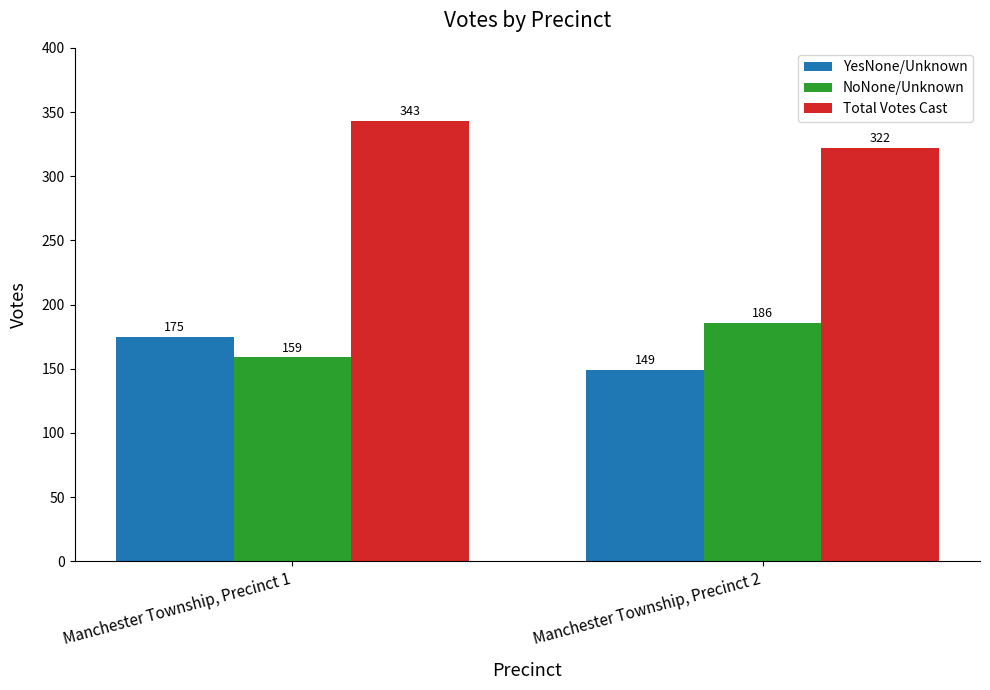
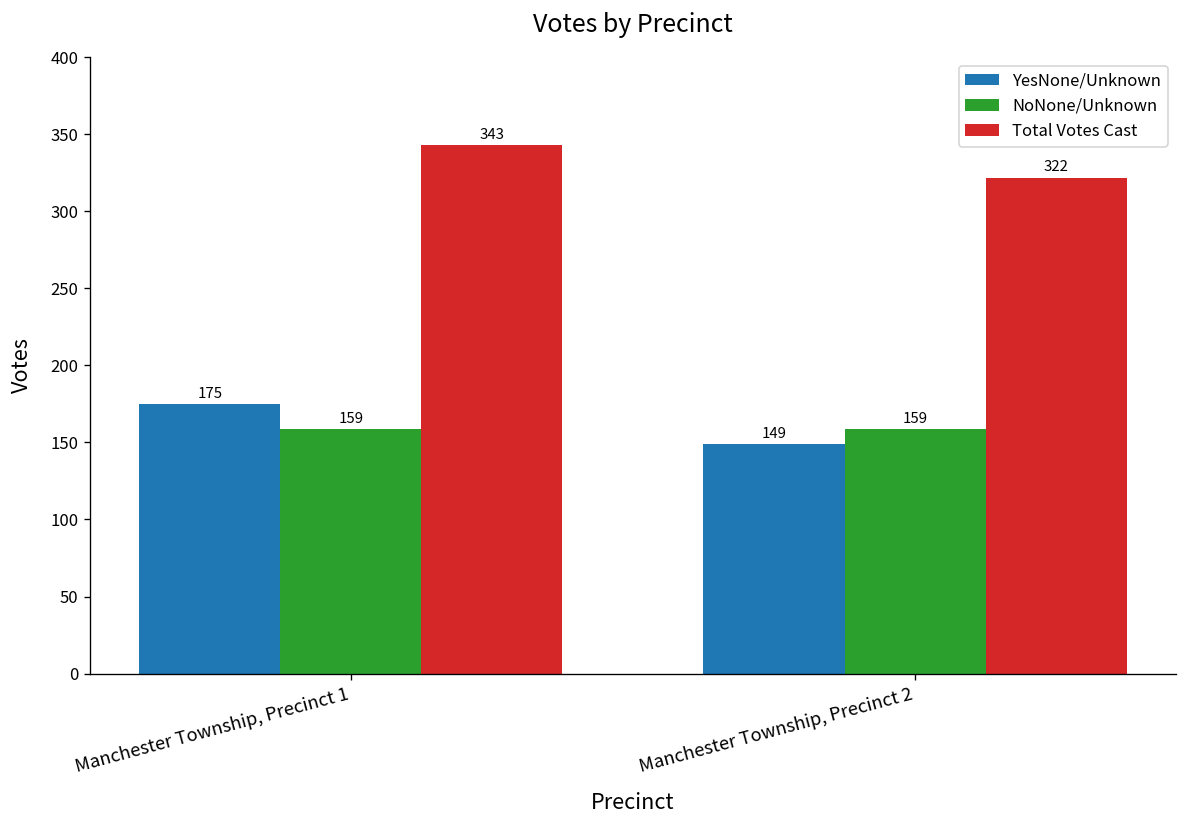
NoNone/Unknown, Manchester Township, Precinct 2: 186 -> 159
